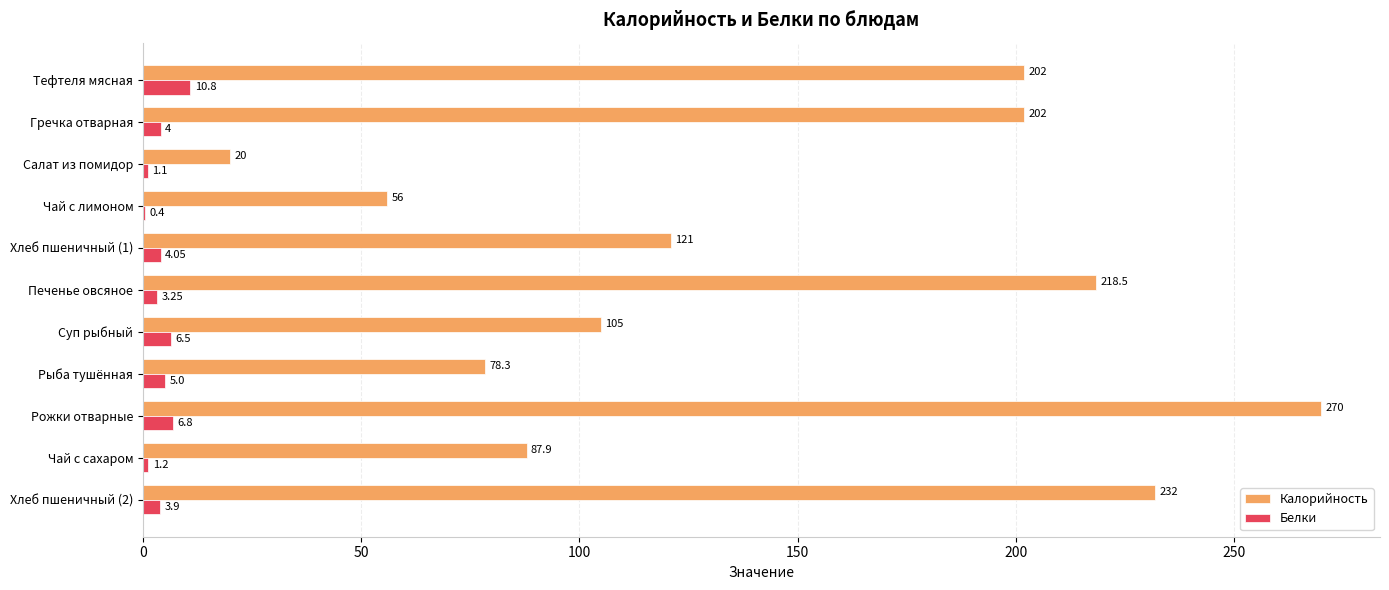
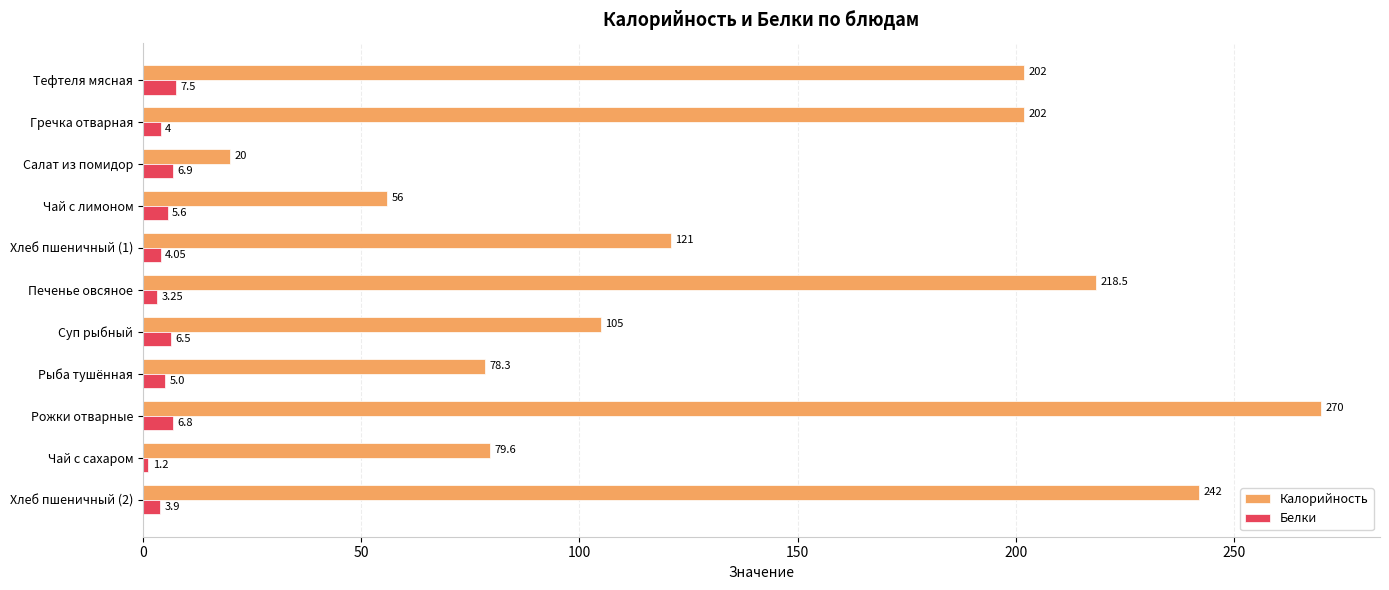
Белки, Тефтеля мясная: 10.8 -> 7.5
Белки, Салат из помидор: 1.1 -> 6.9
Белки, Чай с лимоном: 0.4 -> 5.6
Калорийность, Чай с сахаром: 87.9 -> 79.6
Калорийность, Хлеб пшеничный (2): 232 -> 242
